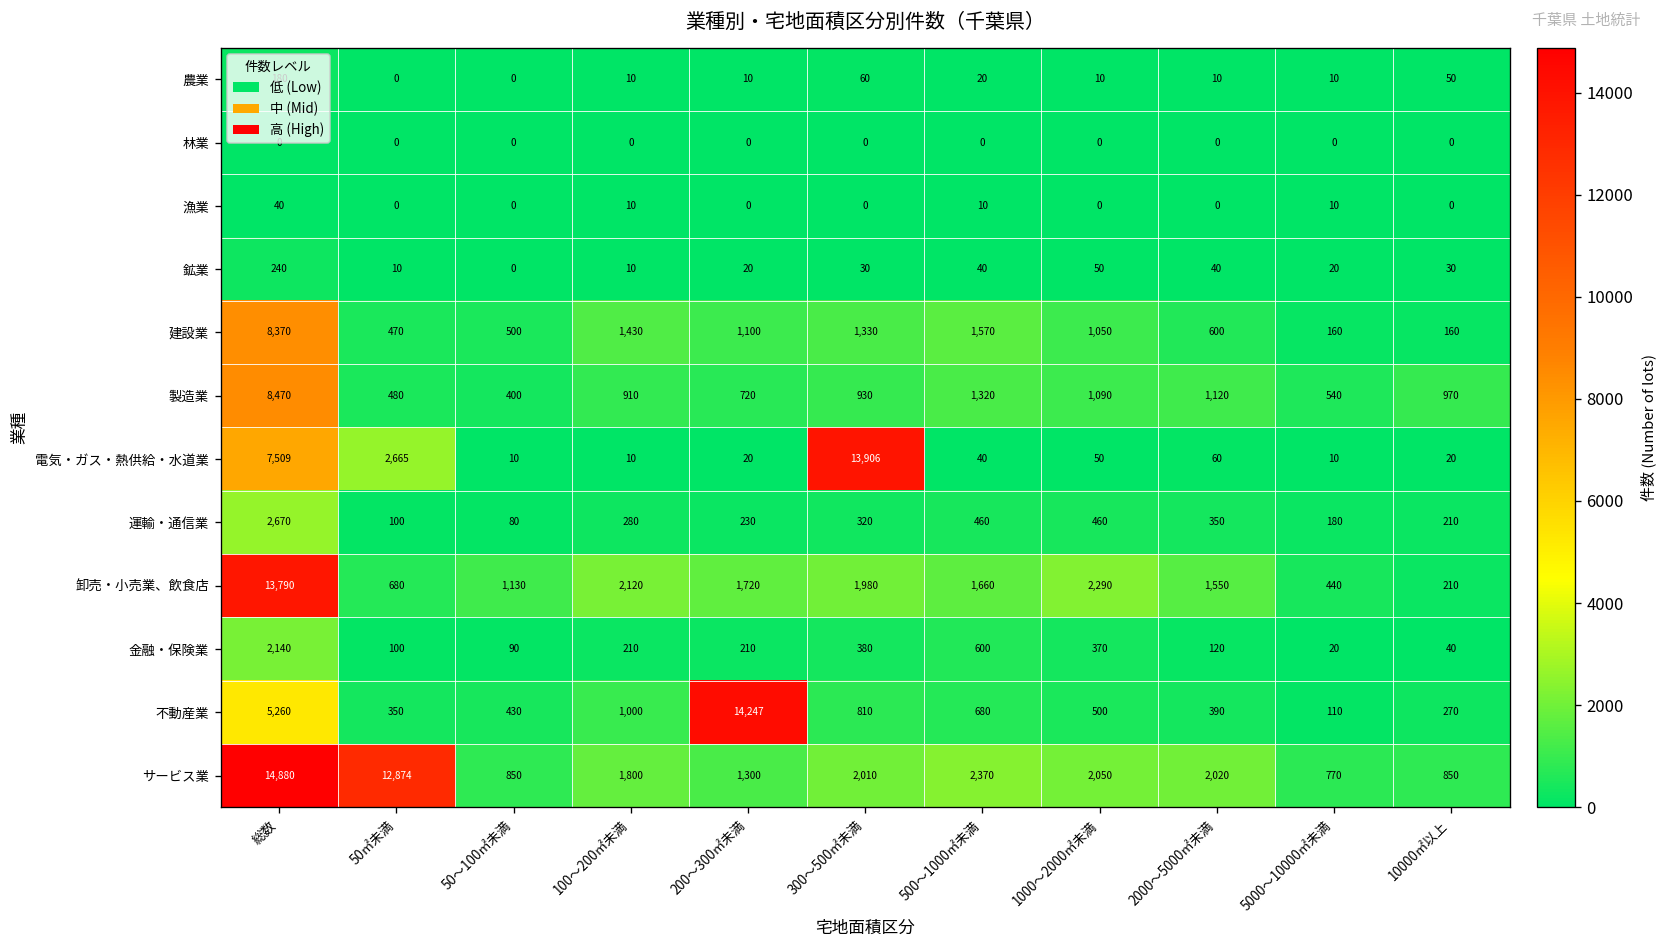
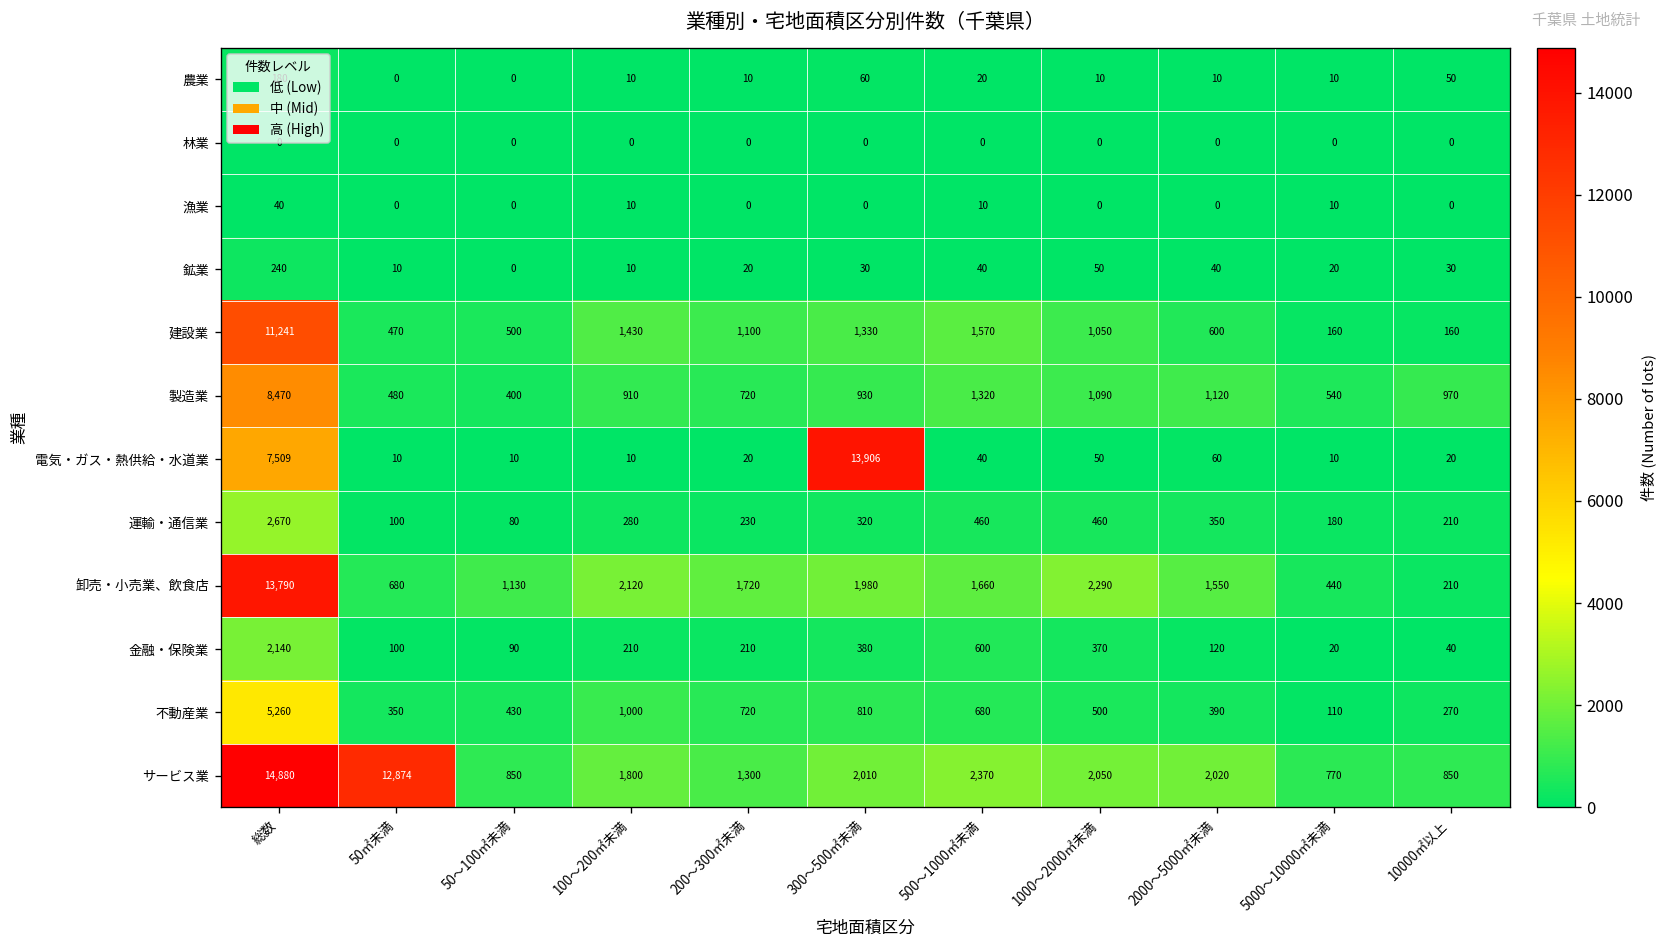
建設業, 総数: 8,370 -> 11,241
電気・ガス・熱供給・水道業, 50㎡未満: 2,665 -> 10
不動産業, 200～300㎡未満: 14,247 -> 720
